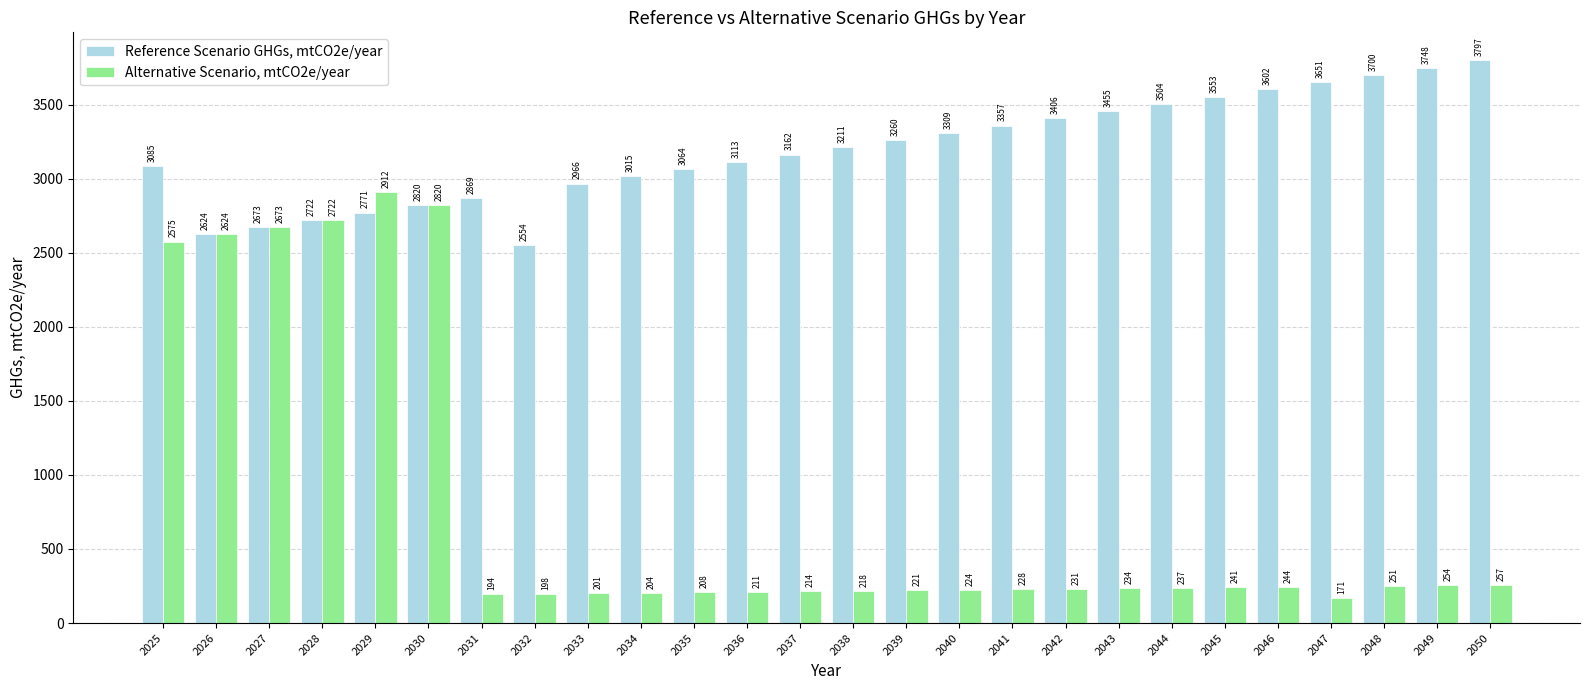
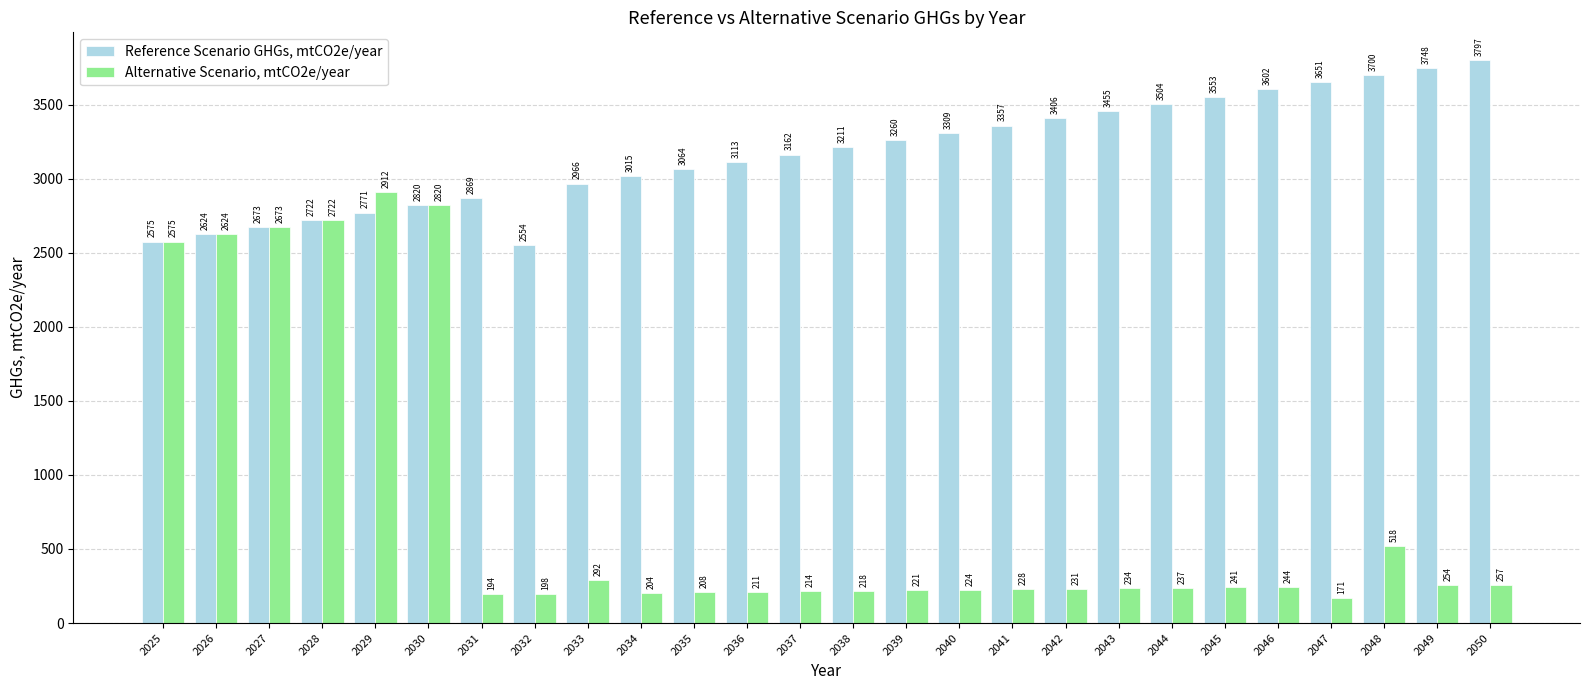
Reference Scenario GHGs, mtCO2e/year, 2025: 3085 -> 2575
Alternative Scenario, mtCO2e/year, 2033: 201 -> 292
Alternative Scenario, mtCO2e/year, 2048: 251 -> 518
